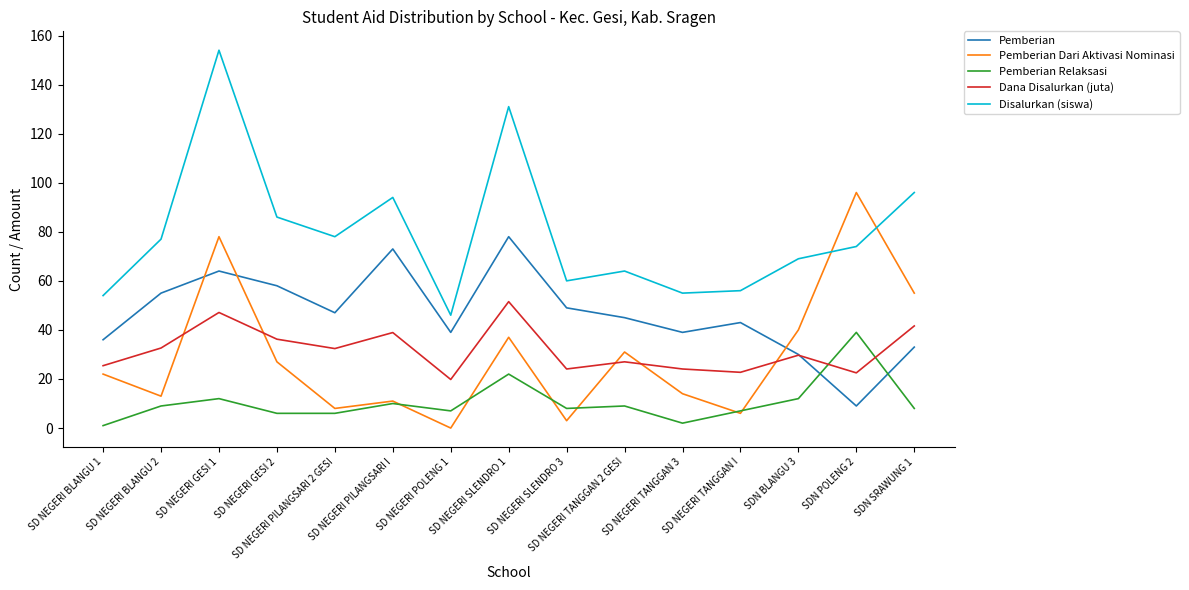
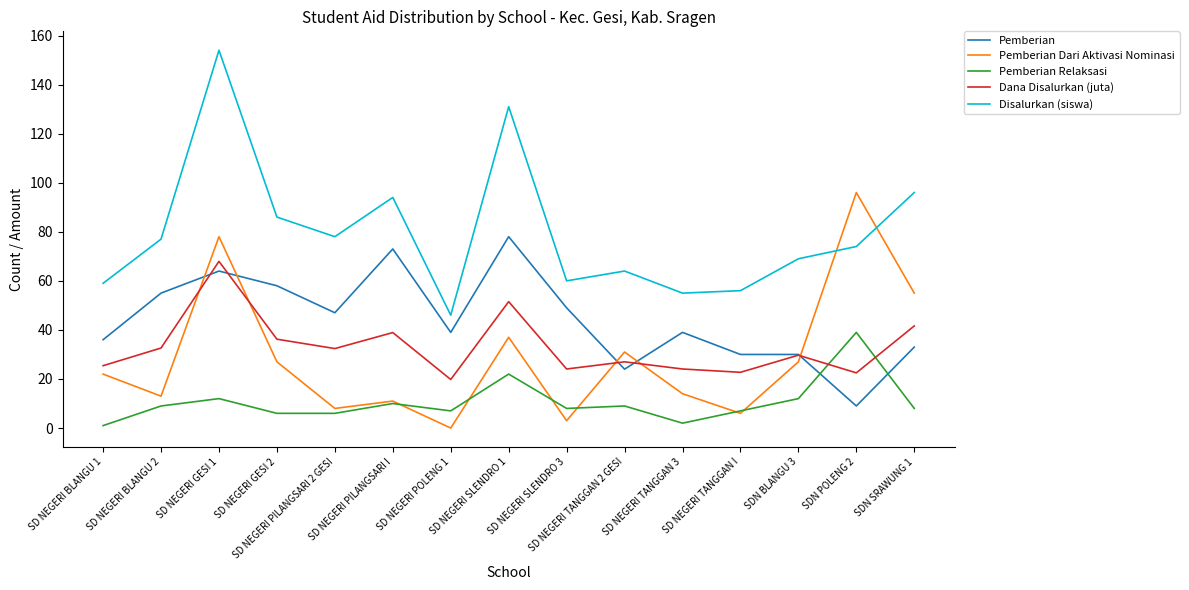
Disalurkan (siswa), SD NEGERI BLANGU 1: 54 -> 59
Dana Disalurkan (juta), SD NEGERI GESI 1: 47 -> 68
Pemberian, SD NEGERI TANGGAN 2 GESI: 45 -> 24
Pemberian, SD NEGERI TANGGAN I: 43 -> 30
Pemberian Dari Aktivasi Nominasi, SDN BLANGU 3: 40 -> 27
